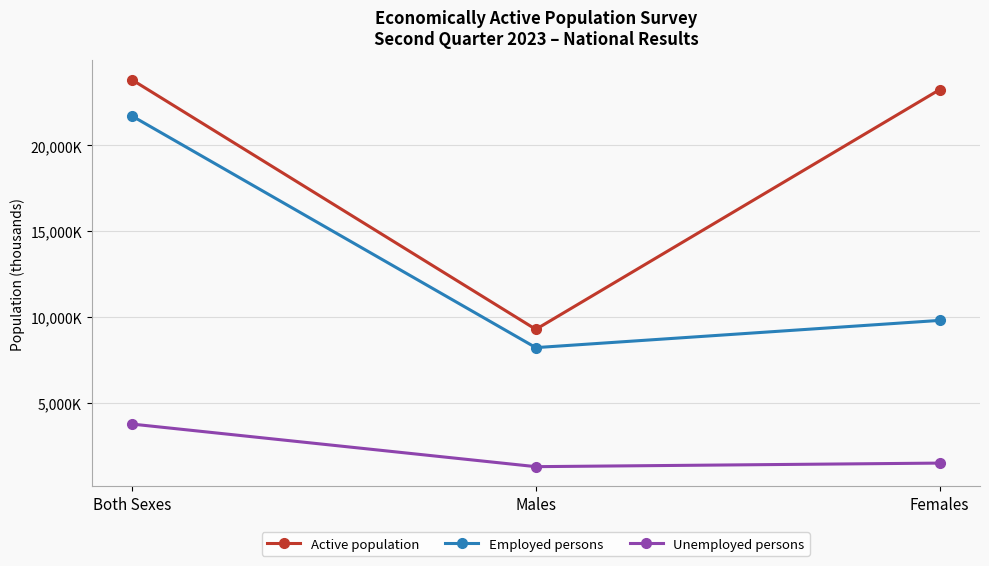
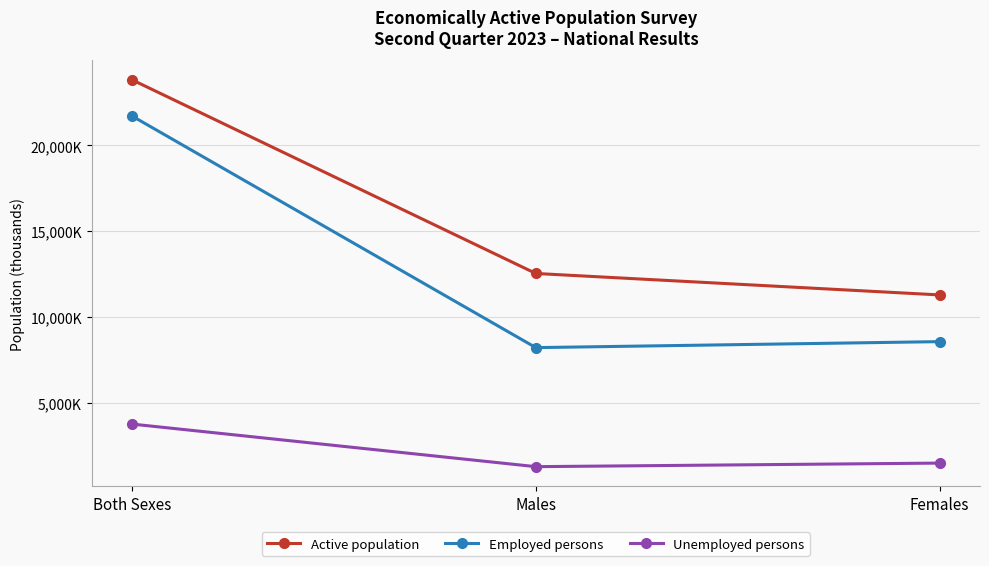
Active population, Males: 9,300,000 -> 12,500,000
Active population, Females: 23,200,000 -> 11,300,000
Employed persons, Females: 9,800,000 -> 8,600,000
